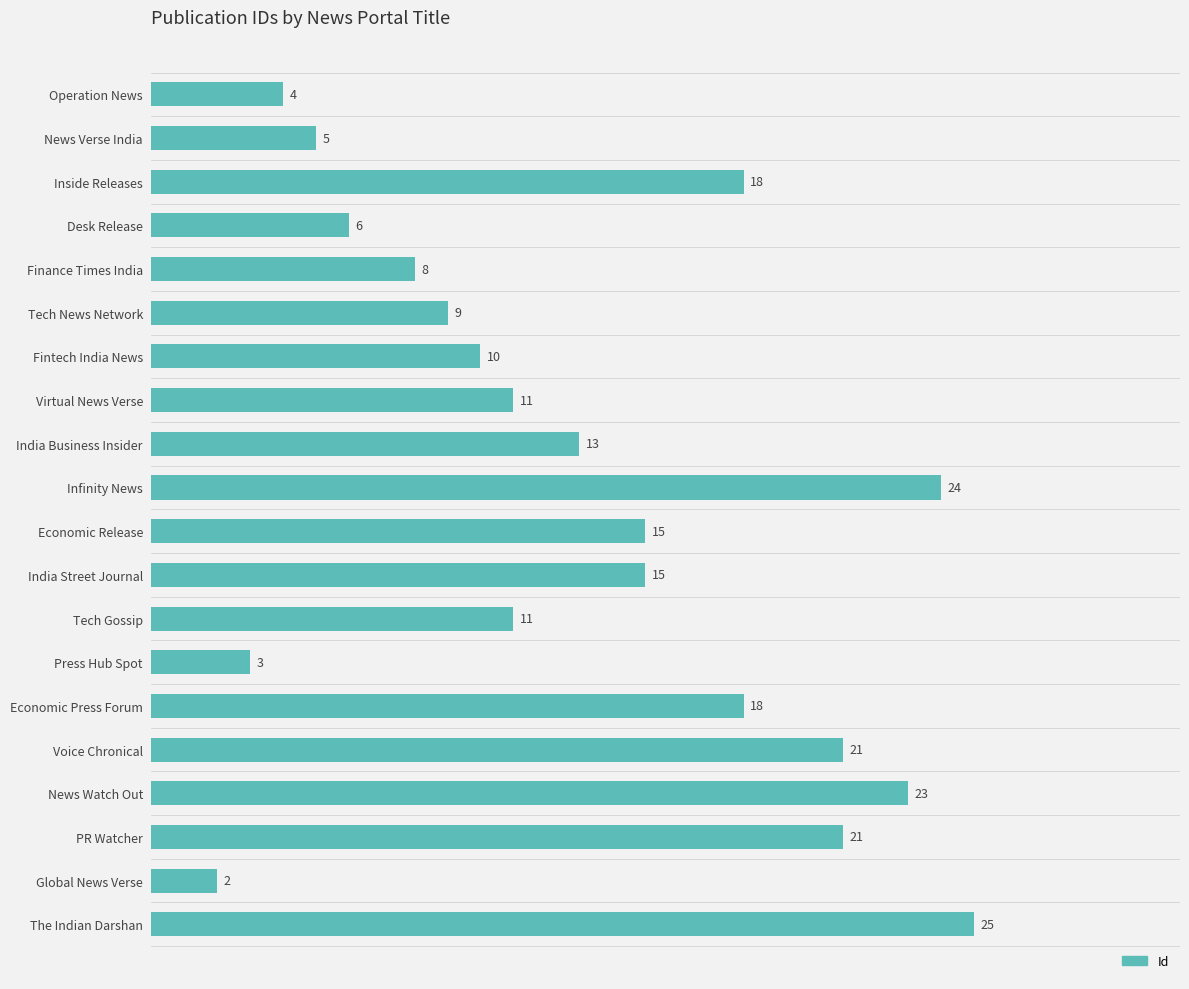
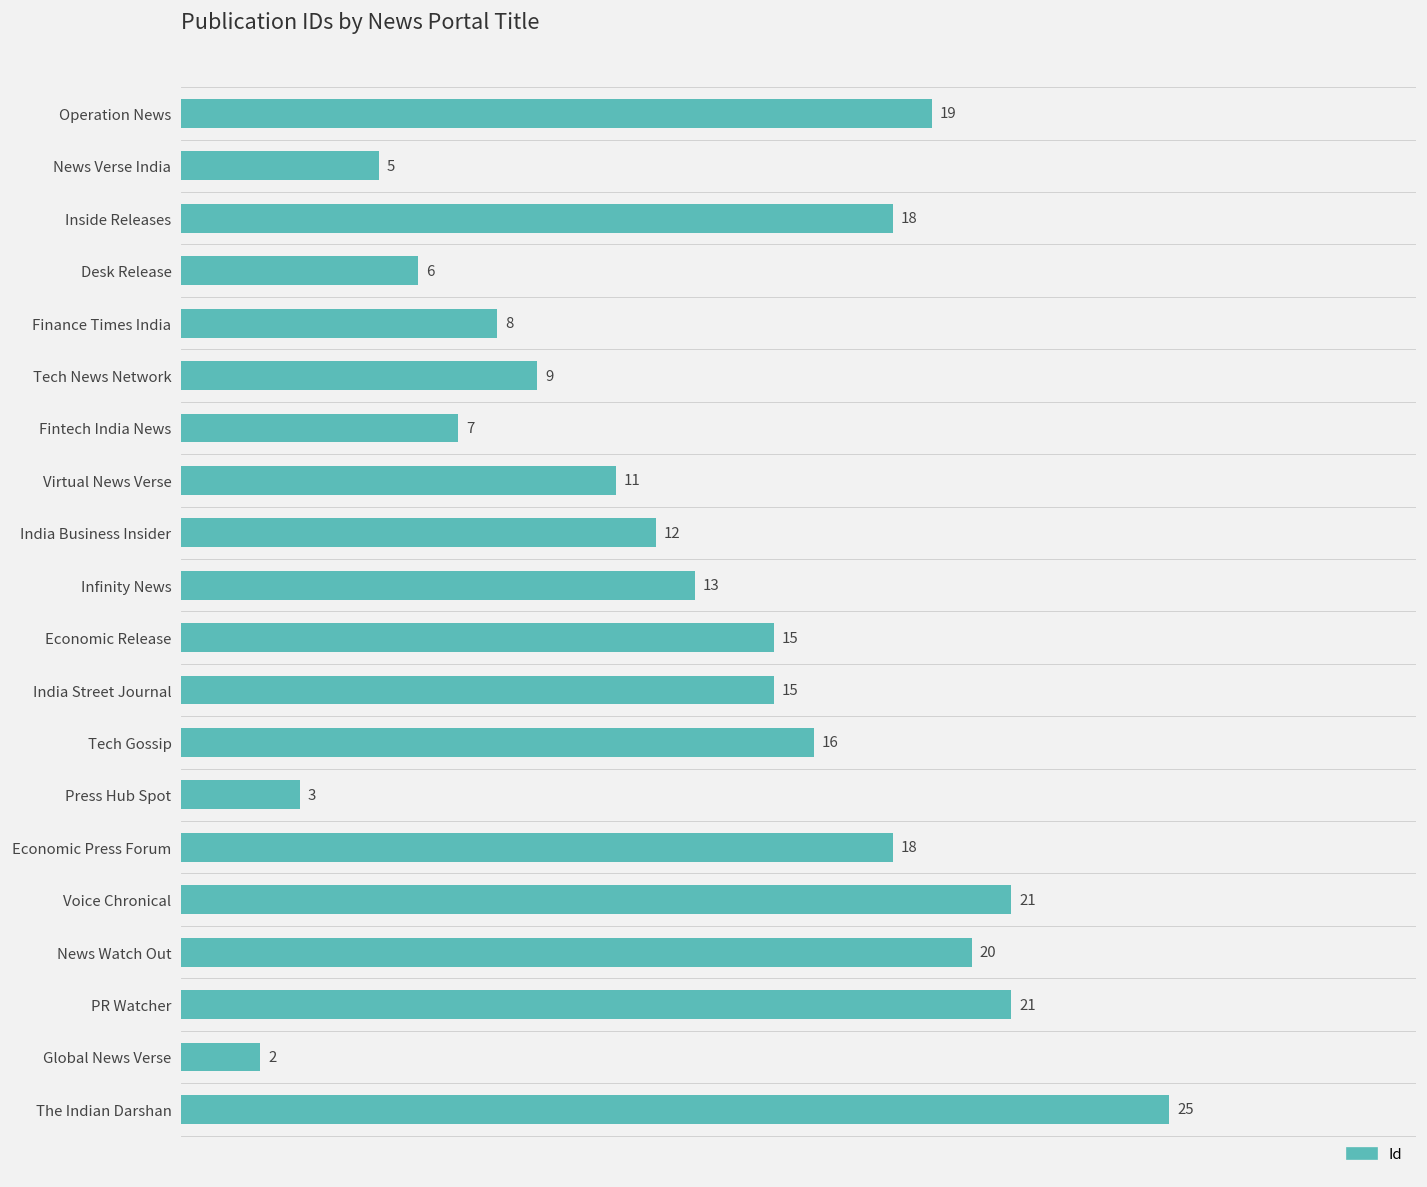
Operation News: 4 -> 19
Fintech India News: 10 -> 7
India Business Insider: 13 -> 12
Infinity News: 24 -> 13
Tech Gossip: 11 -> 16
News Watch Out: 23 -> 20
